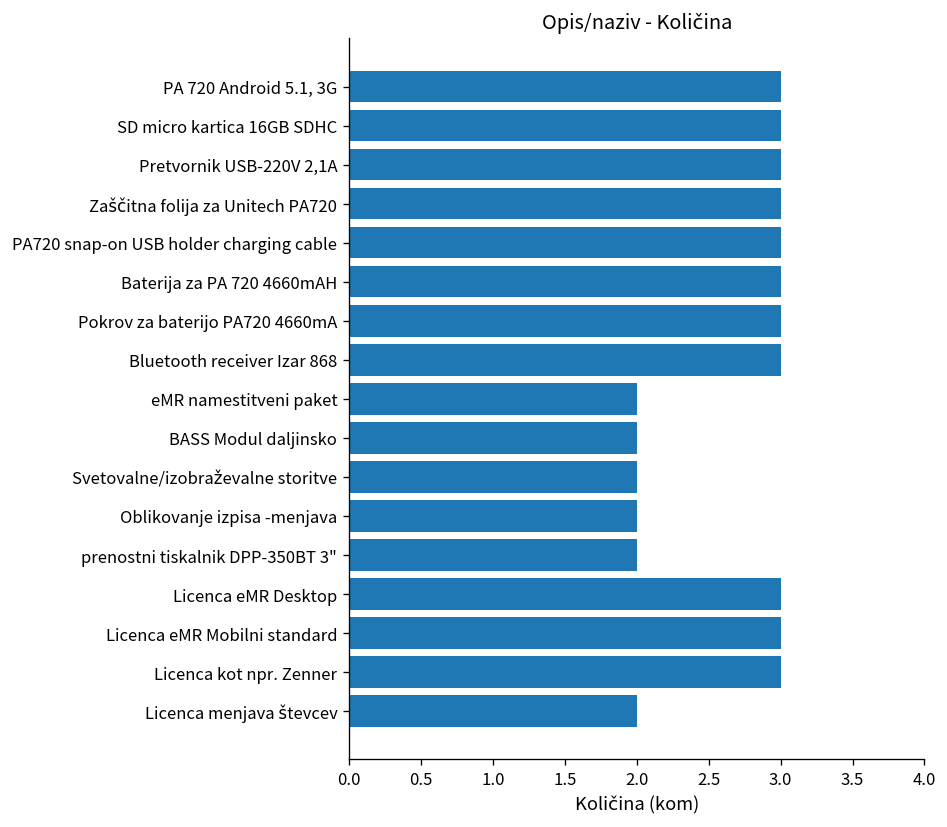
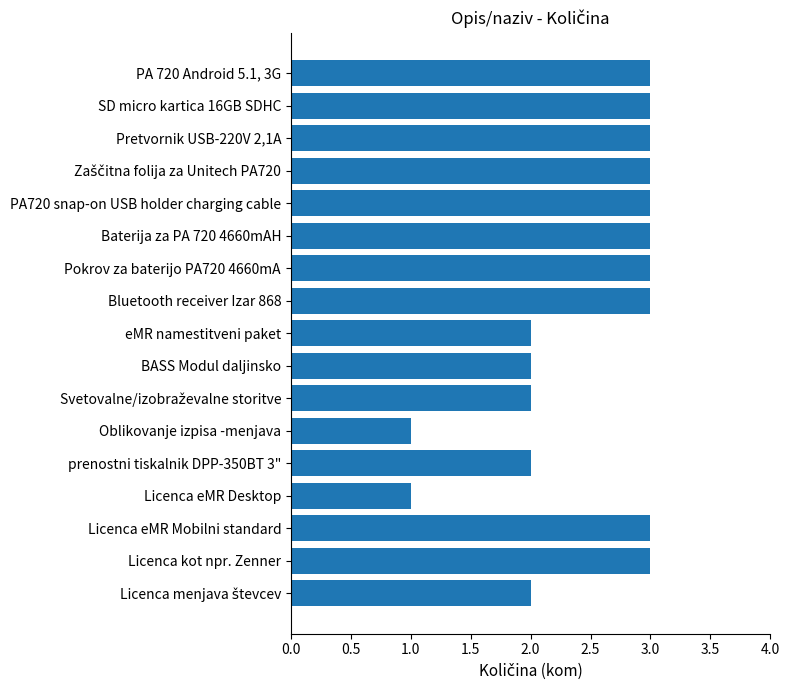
Oblikovanje izpisa -menjava: 2 -> 1
Licenca eMR Desktop: 3 -> 1
